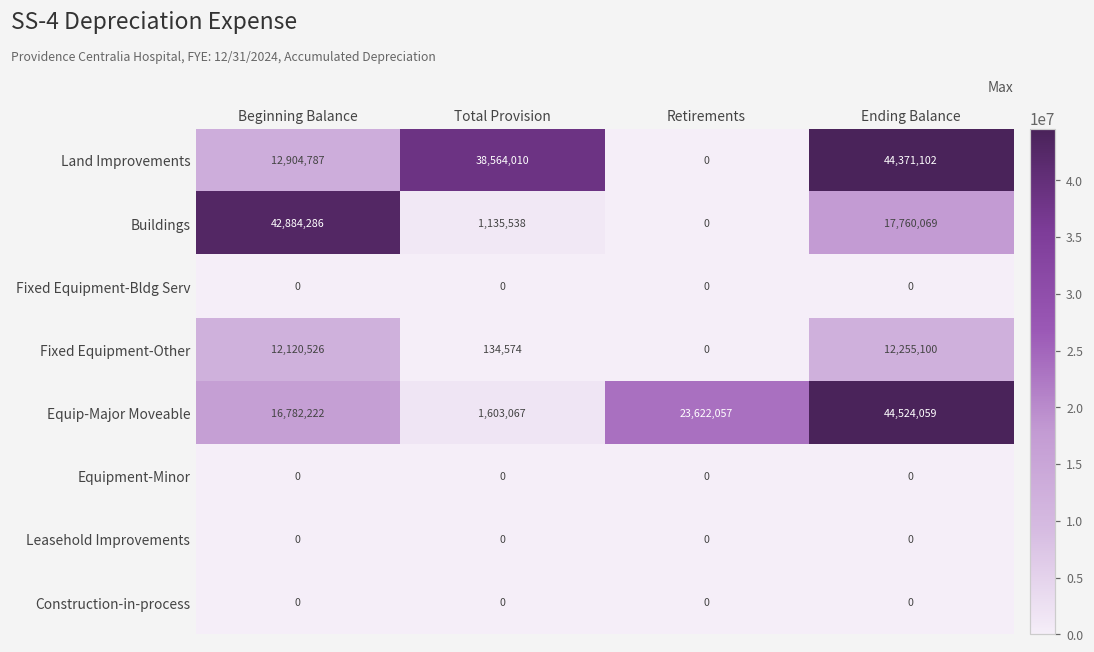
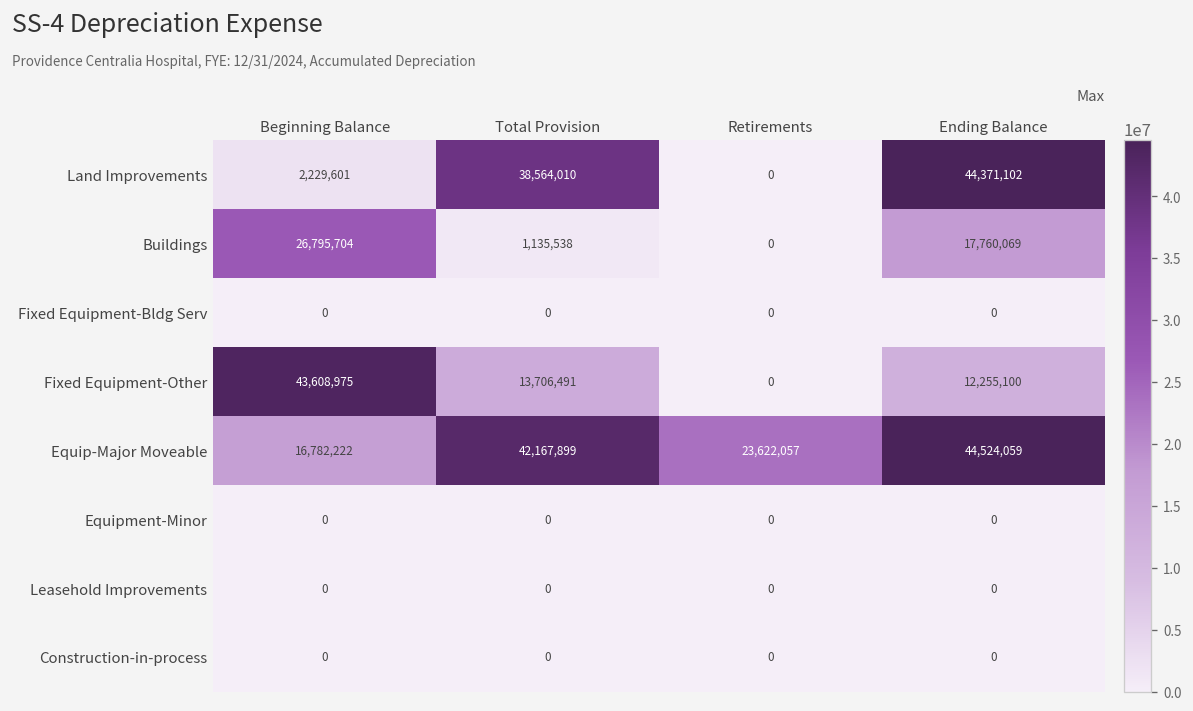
Land Improvements, Beginning Balance: 12,904,787 -> 2,229,601
Buildings, Beginning Balance: 42,884,286 -> 26,795,704
Fixed Equipment-Other, Beginning Balance: 12,120,526 -> 43,608,975
Fixed Equipment-Other, Total Provision: 134,574 -> 13,706,491
Equip-Major Moveable, Total Provision: 1,603,067 -> 42,167,899
